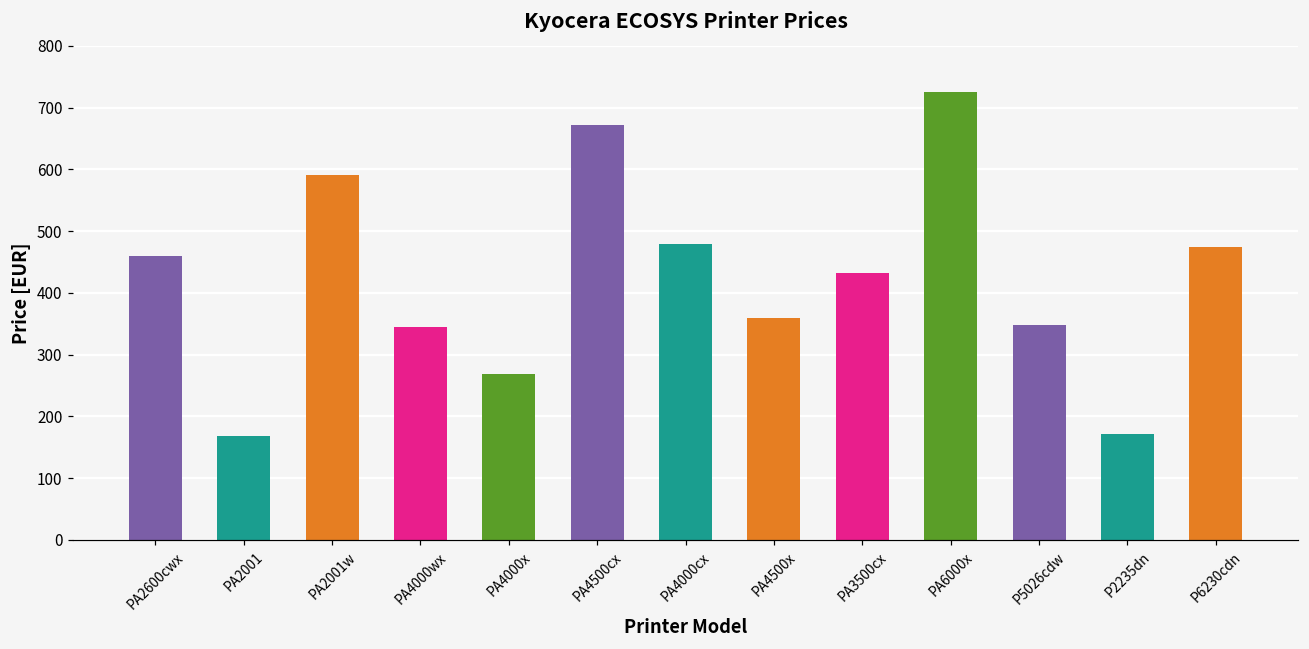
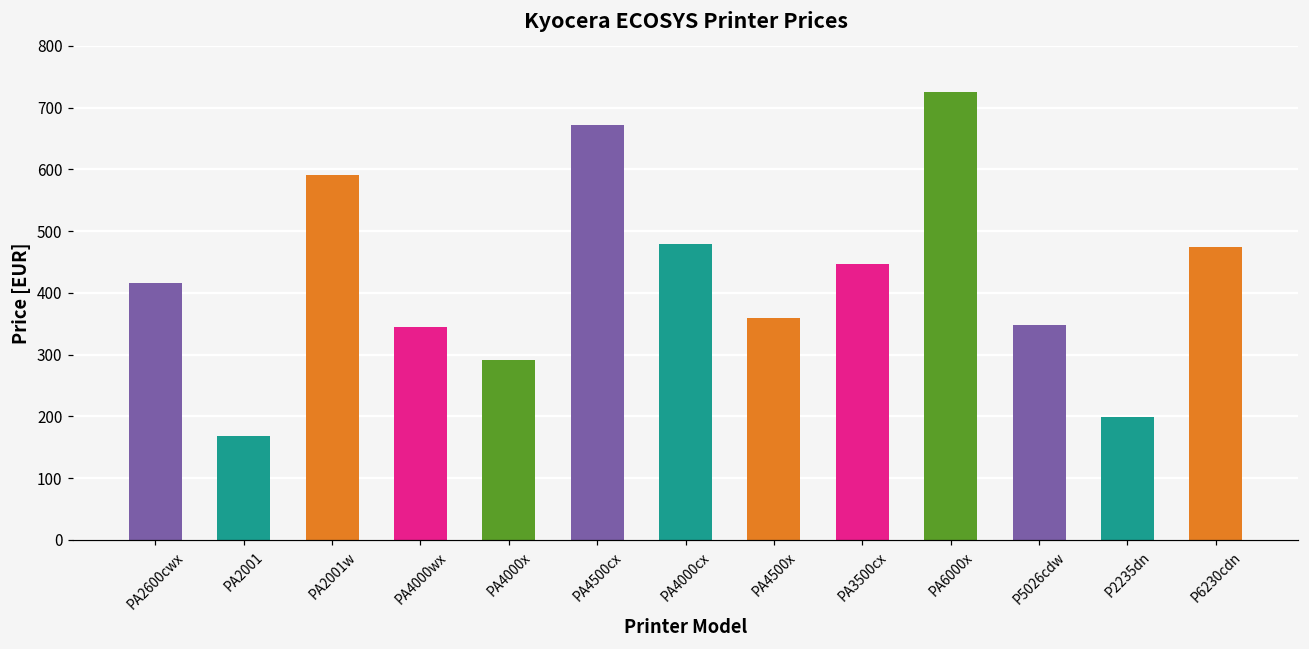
PA2600cwx: 460 -> 420
PA4000x: 270 -> 290
PA3500cx: 430 -> 450
P2235dn: 170 -> 200
